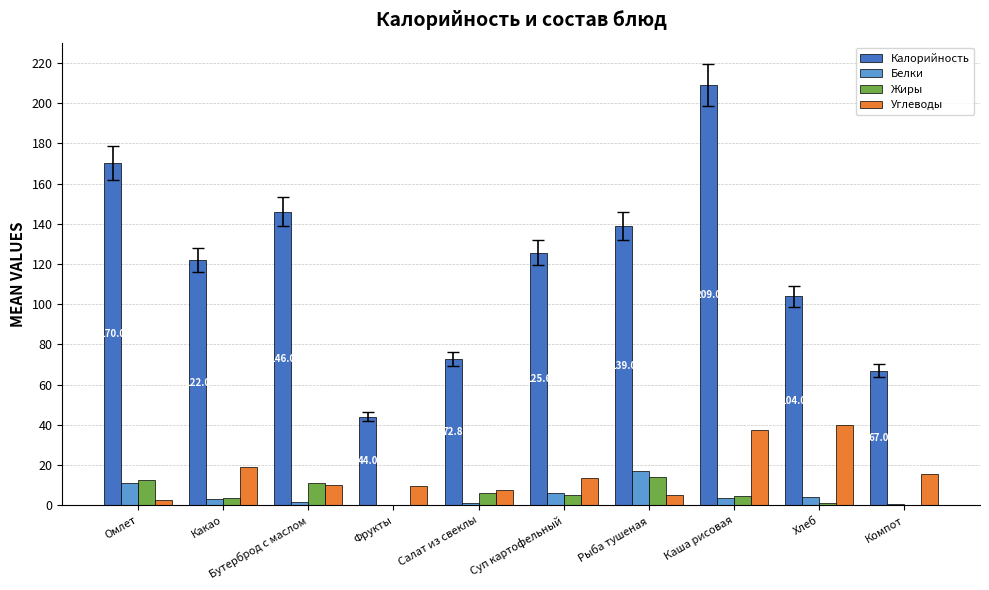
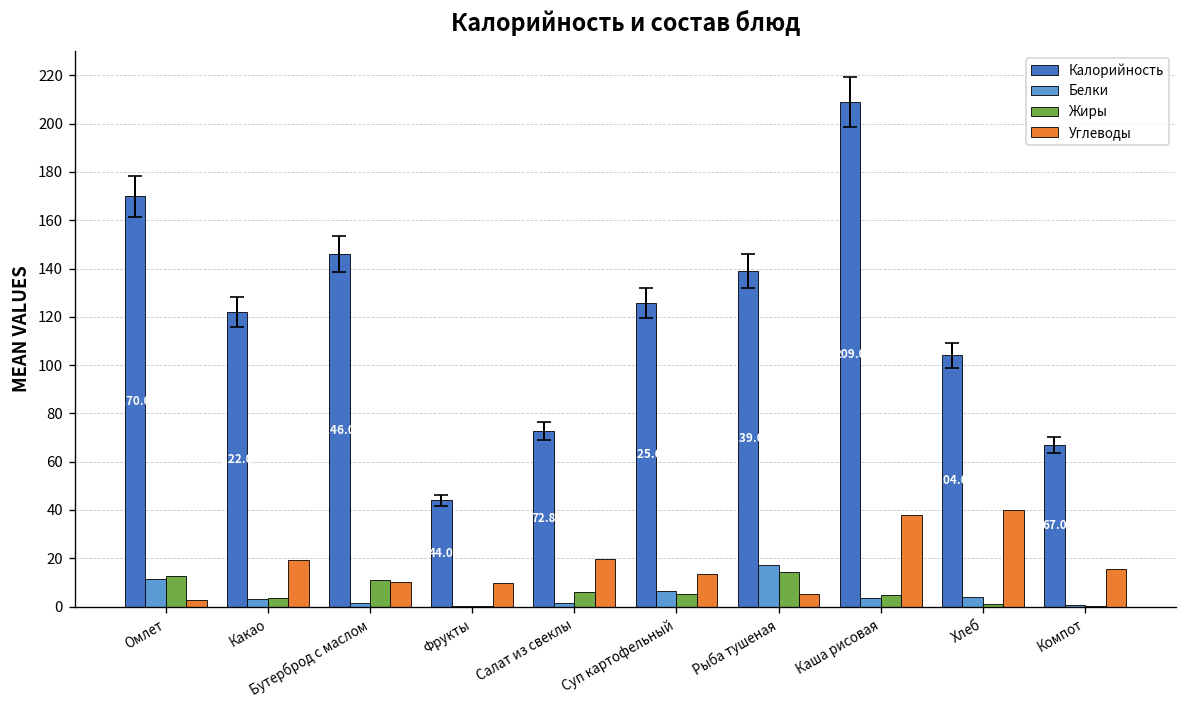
Углеводы, Салат из свеклы: 8 -> 20
